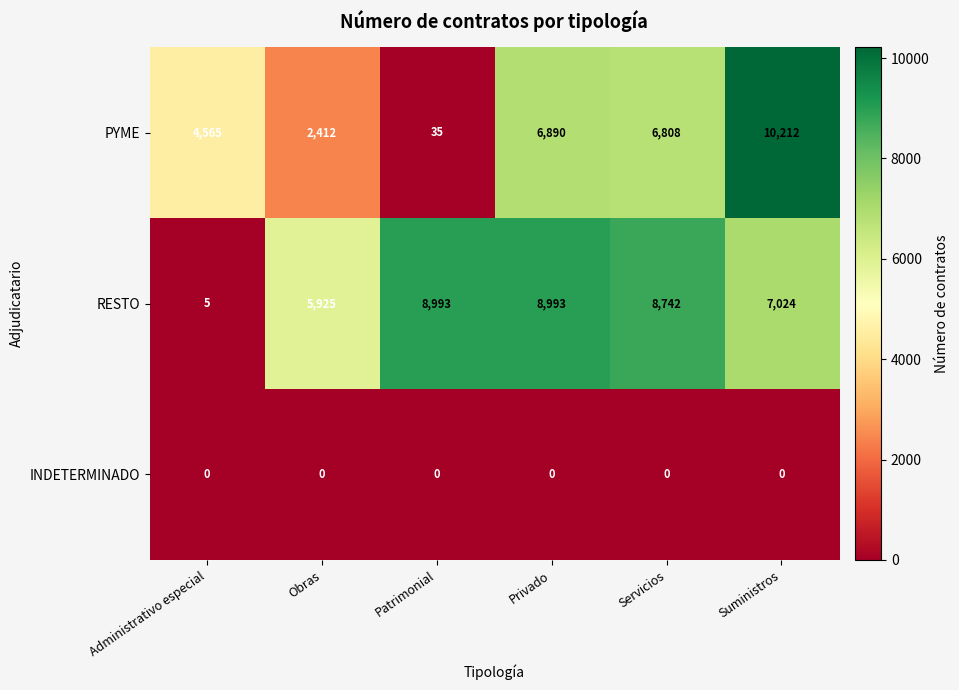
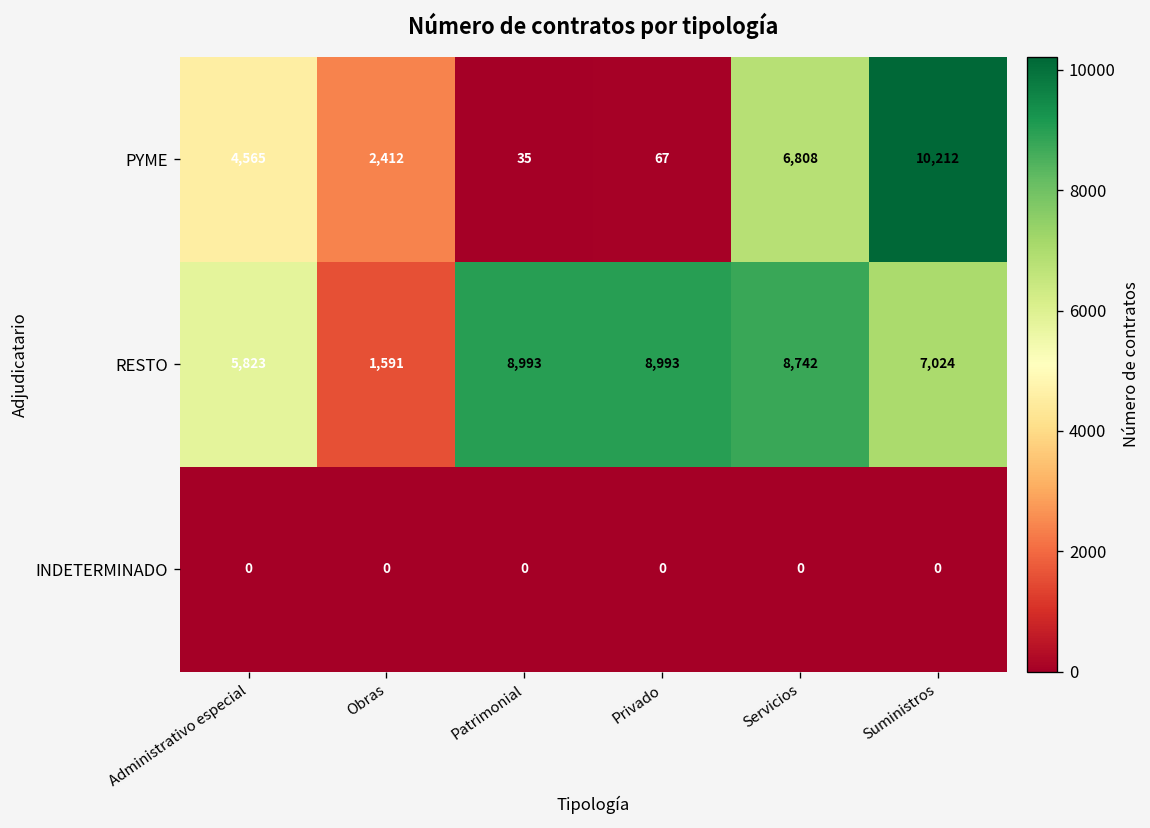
PYME, Privado: 6,890 -> 67
RESTO, Administrativo especial: 5 -> 5,823
RESTO, Obras: 5,925 -> 1,591
